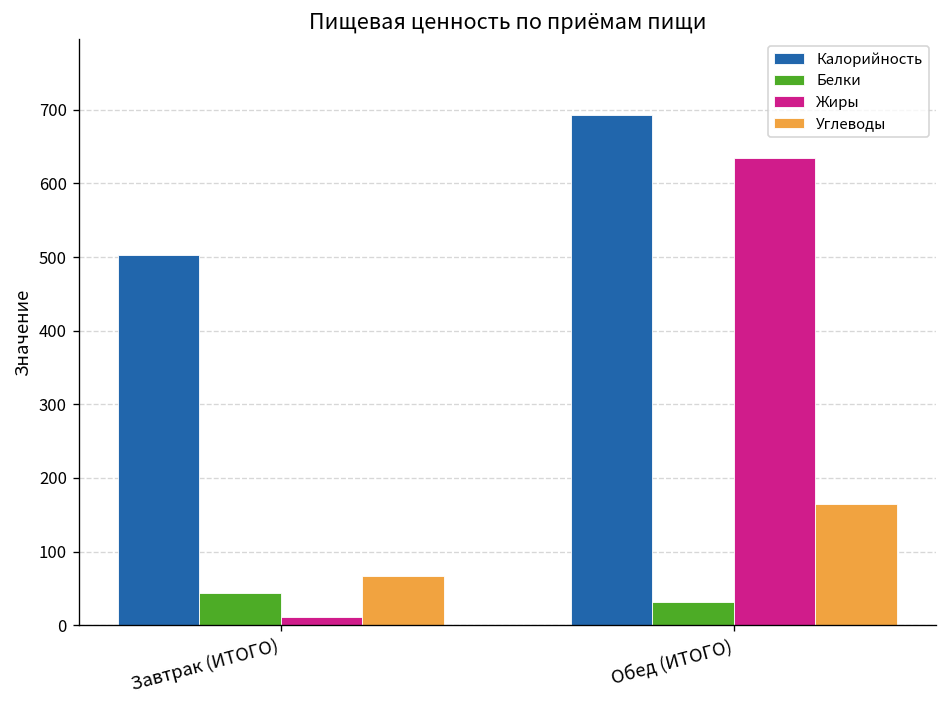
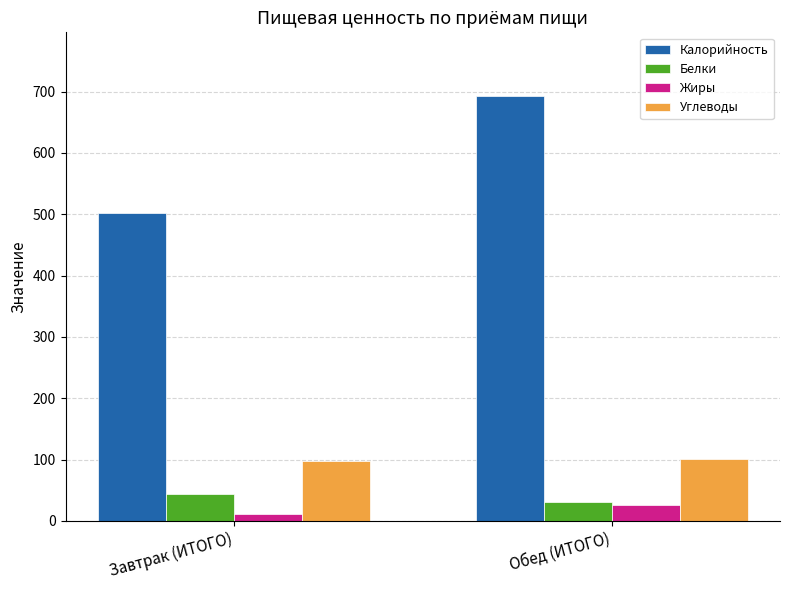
Углеводы, Завтрак (ИТОГО): 70 -> 100
Жиры, Обед (ИТОГО): 640 -> 30
Углеводы, Обед (ИТОГО): 160 -> 100
